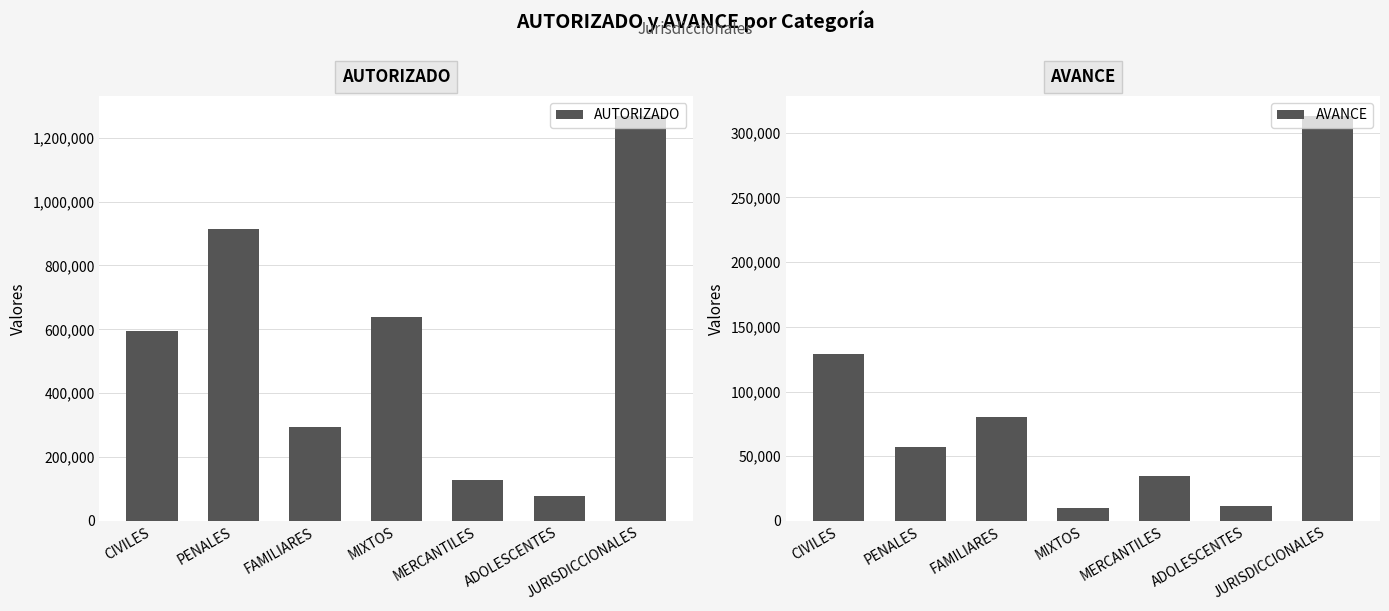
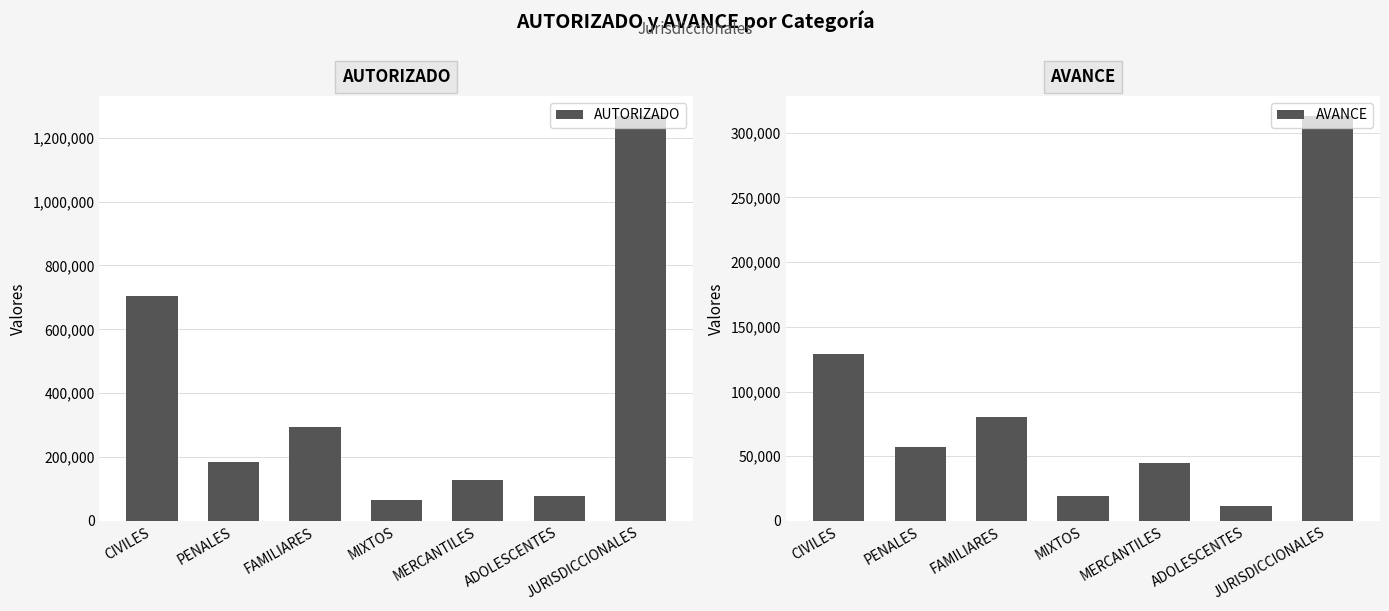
AUTORIZADO, CIVILES: 590,000 -> 700,000
AUTORIZADO, PENALES: 910,000 -> 180,000
AUTORIZADO, MIXTOS: 640,000 -> 70,000
AVANCE, MIXTOS: 10,000 -> 19,000
AVANCE, MERCANTILES: 35,000 -> 44,000
